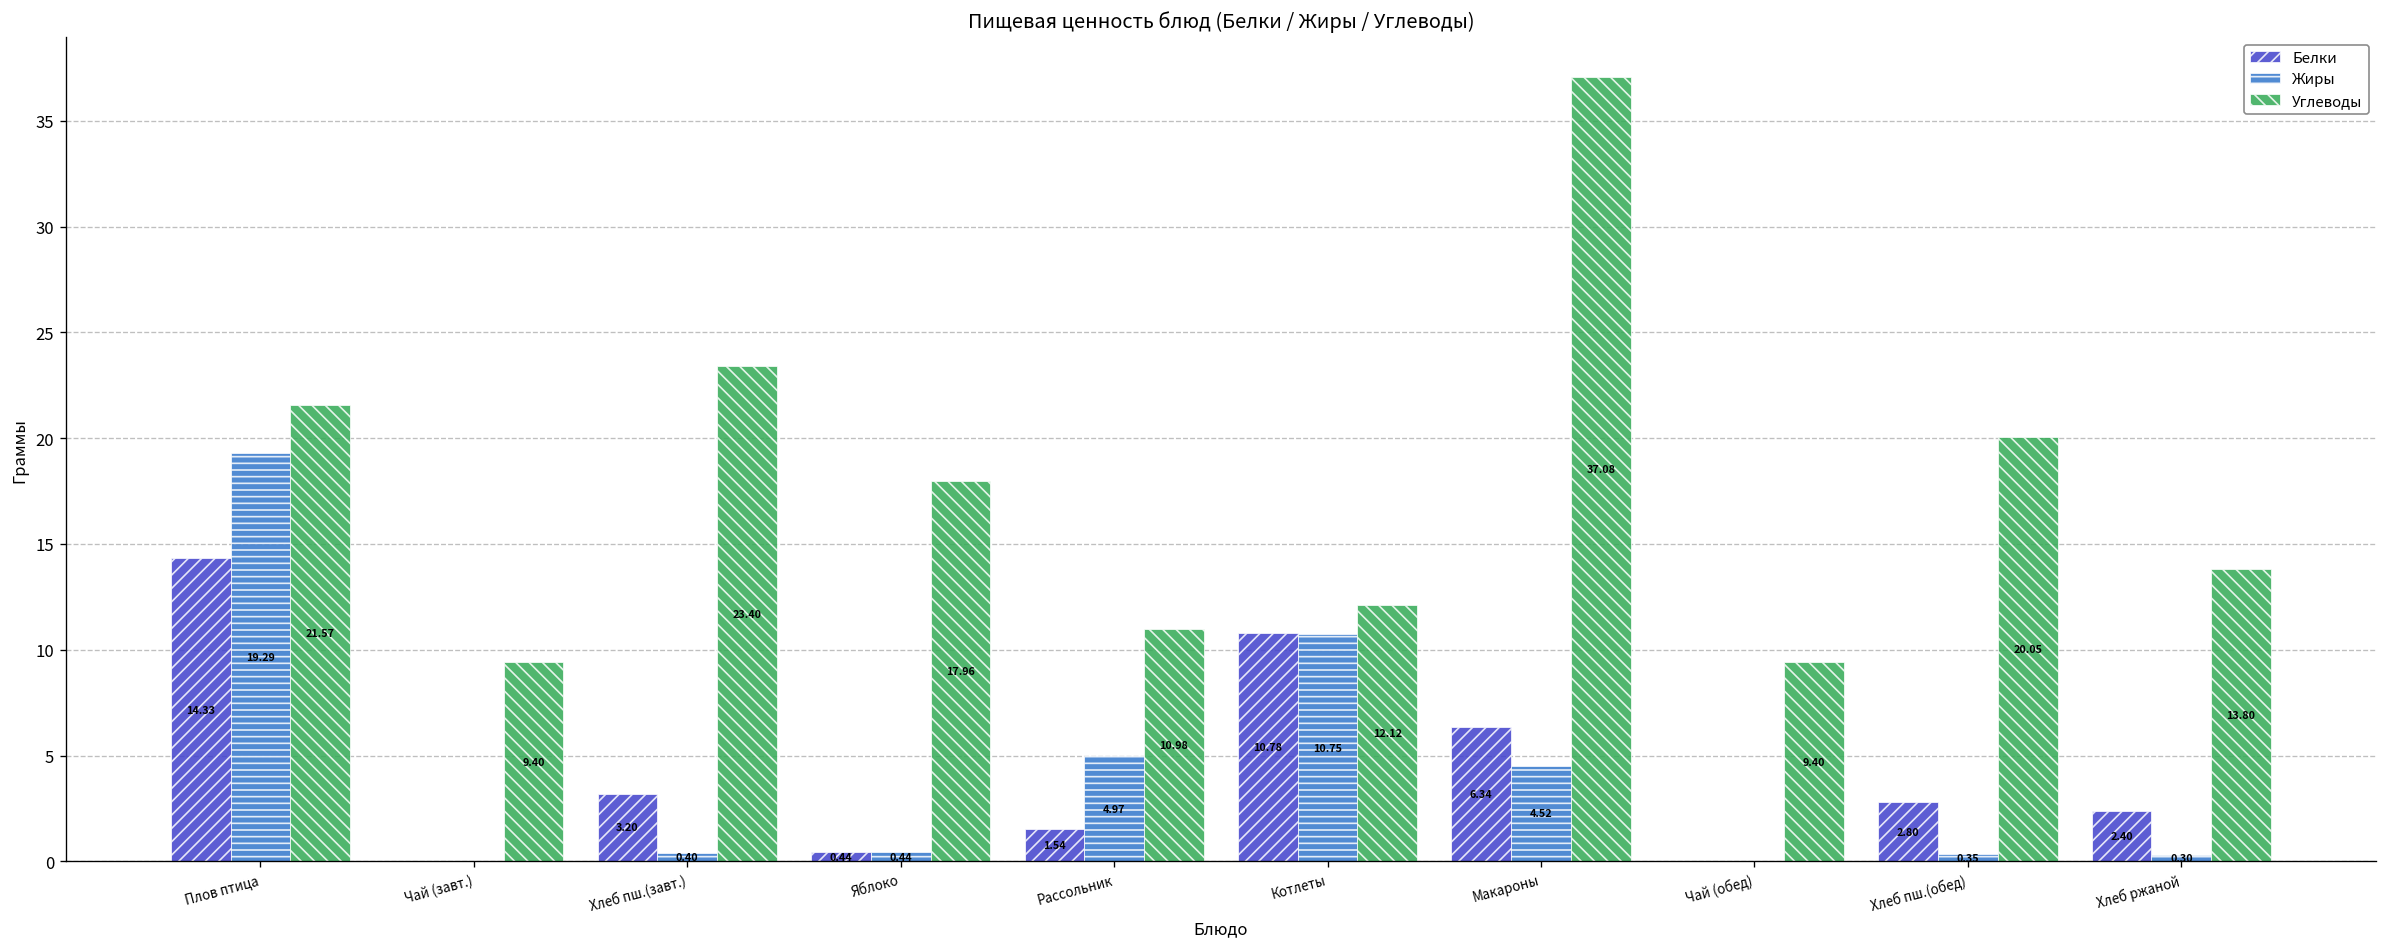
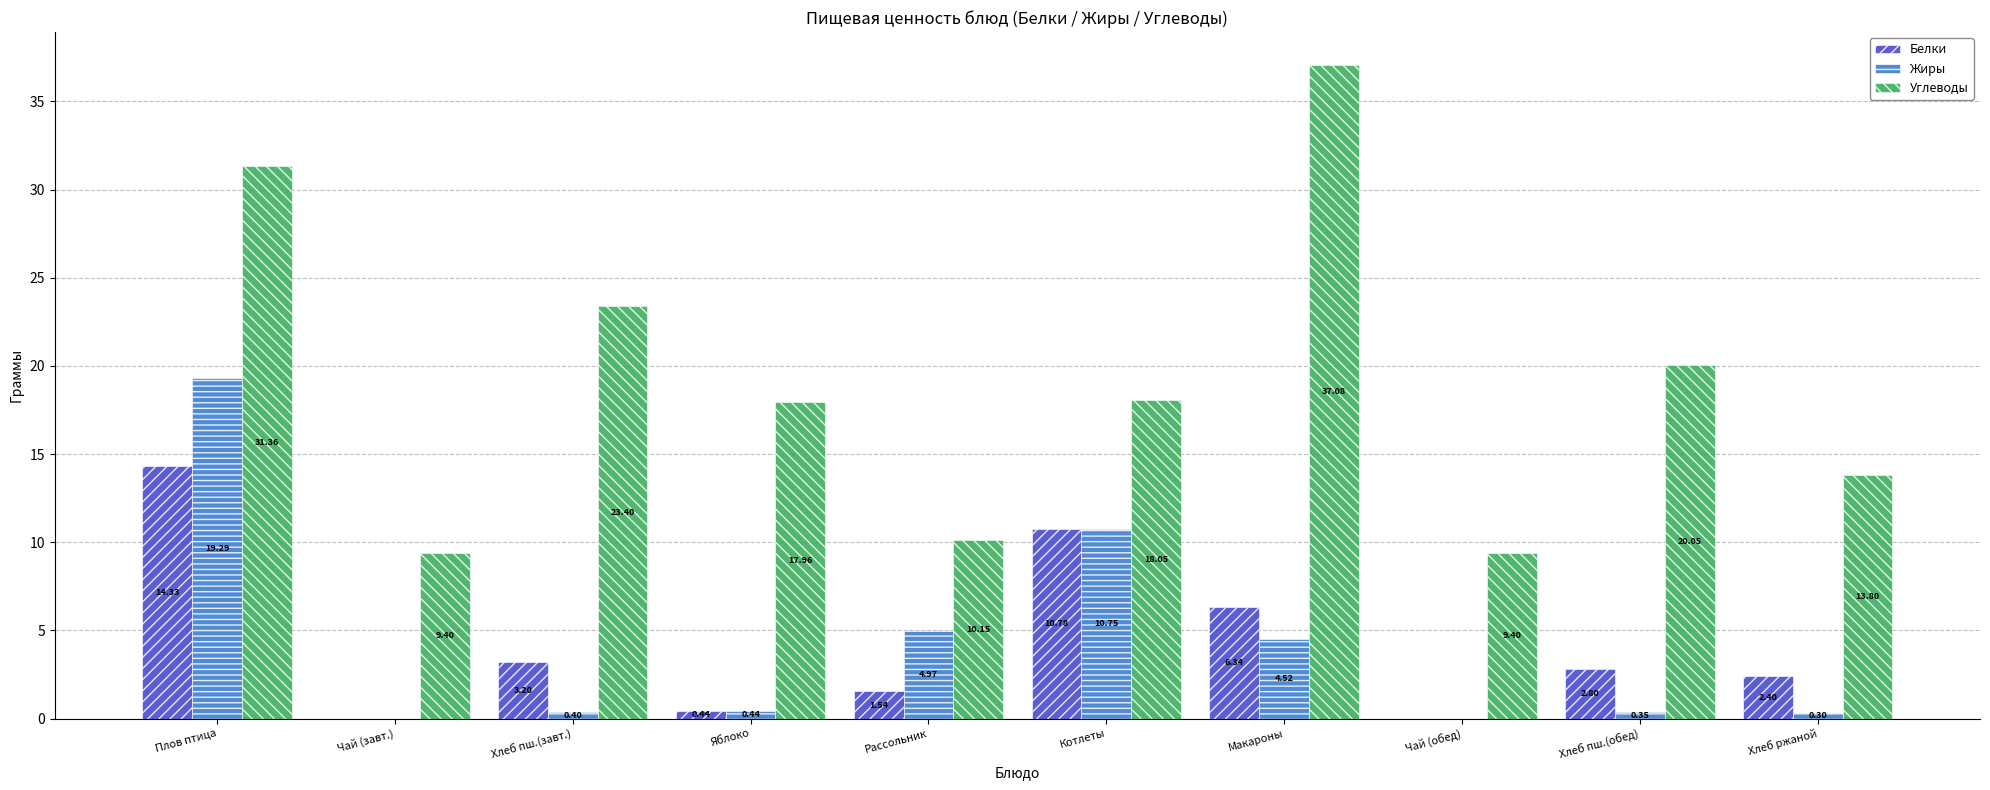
Углеводы, Плов птица: 21.57 -> 31.36
Углеводы, Рассольник: 10.98 -> 10.15
Углеводы, Котлеты: 12.12 -> 18.05
